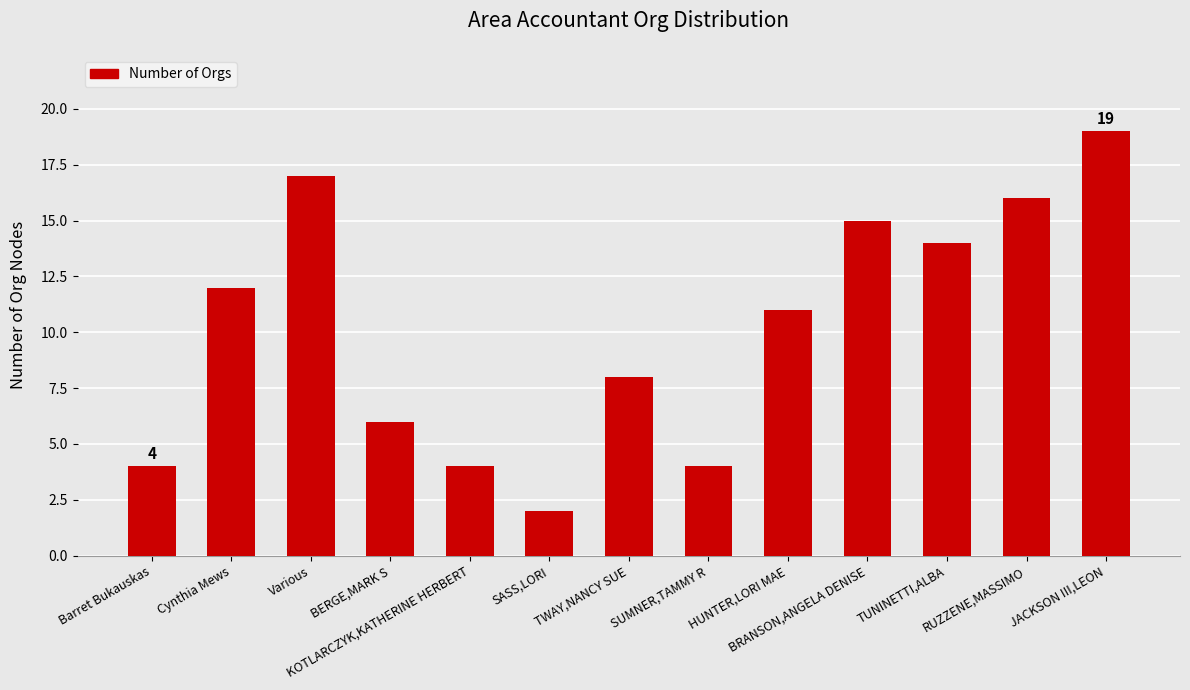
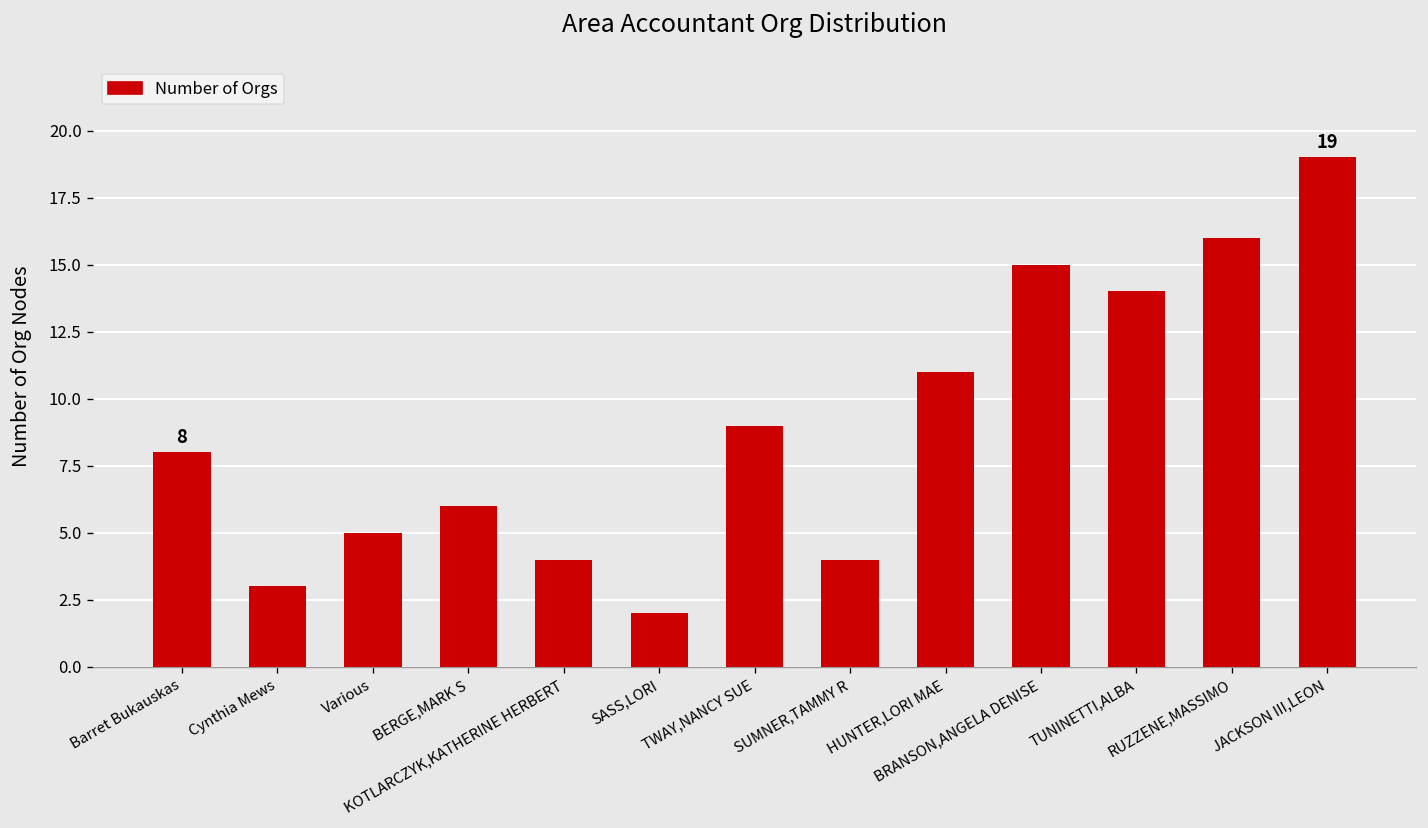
Barret Bukauskas: 4 -> 8
Cynthia Mews: 12 -> 3
Various: 17 -> 5
TWAY,NANCY SUE: 8 -> 9
